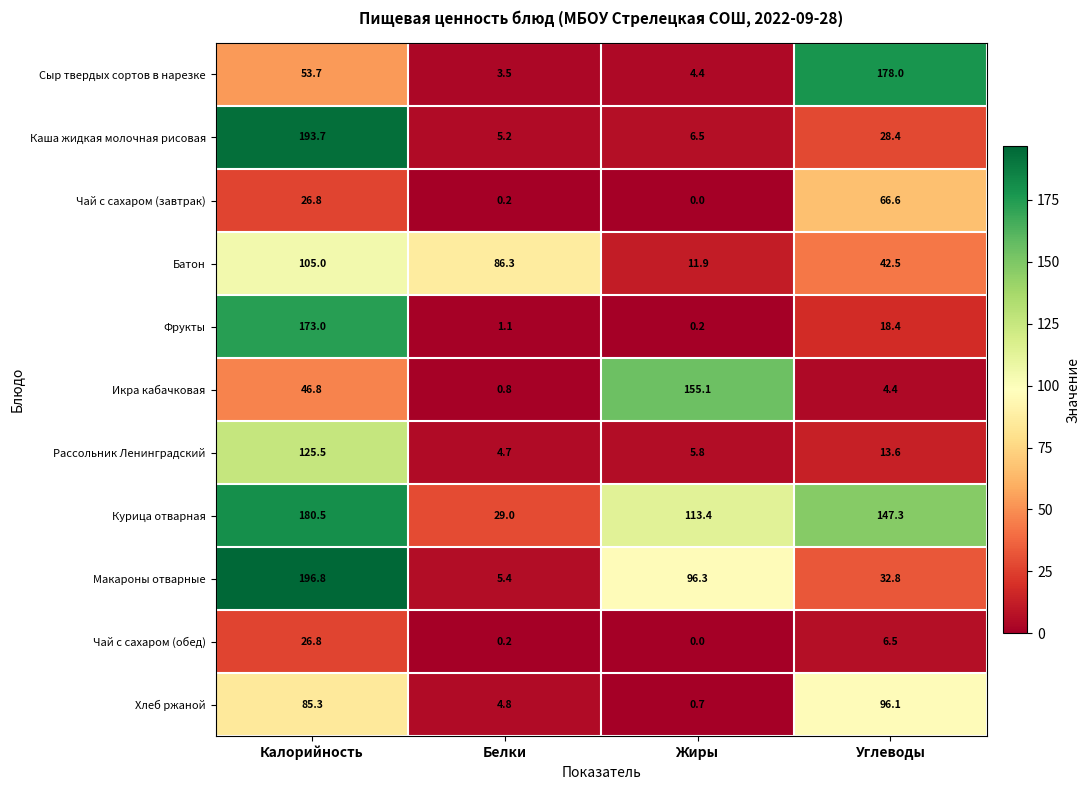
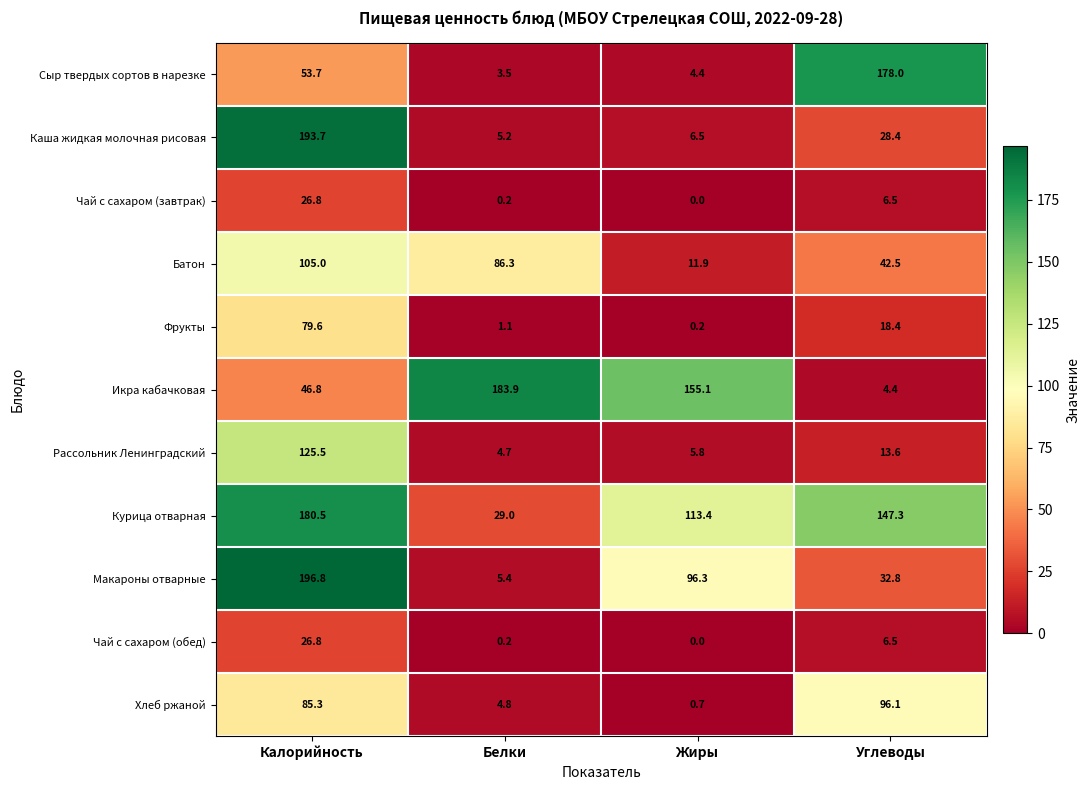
Чай с сахаром (завтрак), Углеводы: 66.6 -> 6.5
Фрукты, Калорийность: 173.0 -> 79.6
Икра кабачковая, Белки: 0.8 -> 183.9
